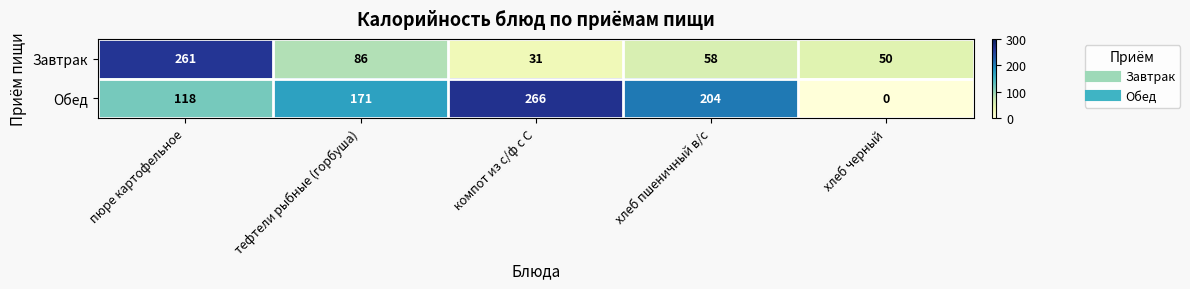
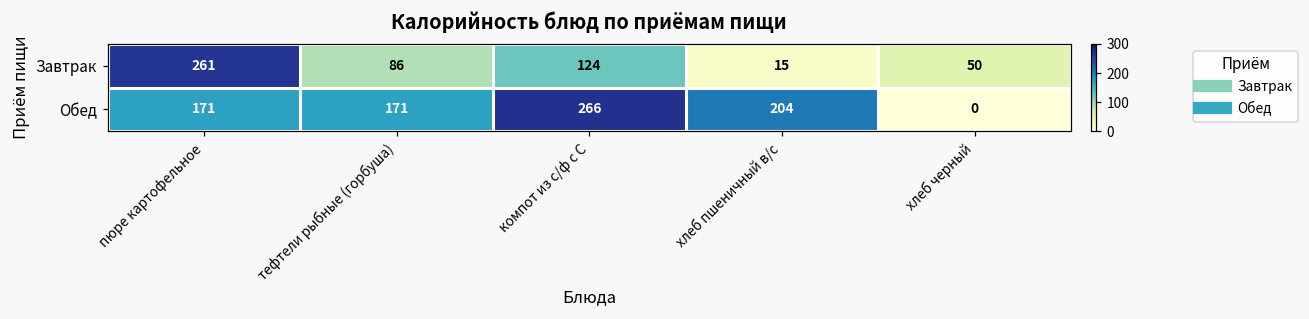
Завтрак, компот из с/ф с С: 31 -> 124
Завтрак, хлеб пшеничный в/с: 58 -> 15
Обед, пюре картофельное: 118 -> 171
